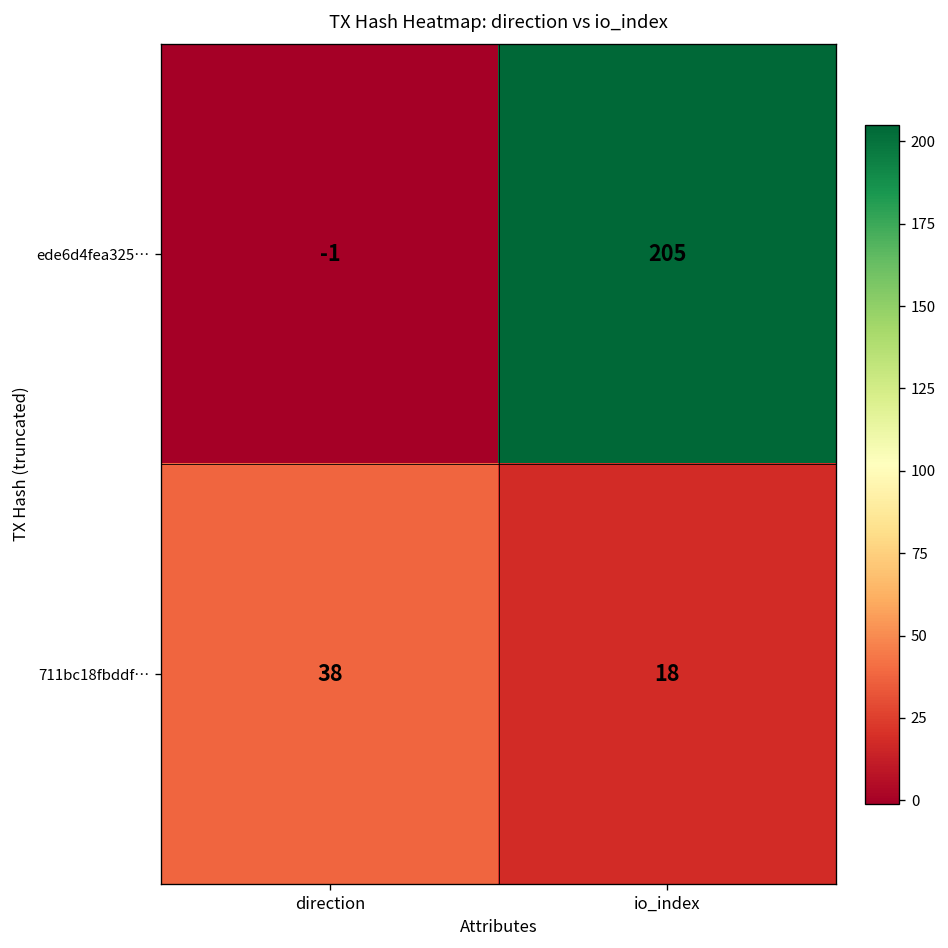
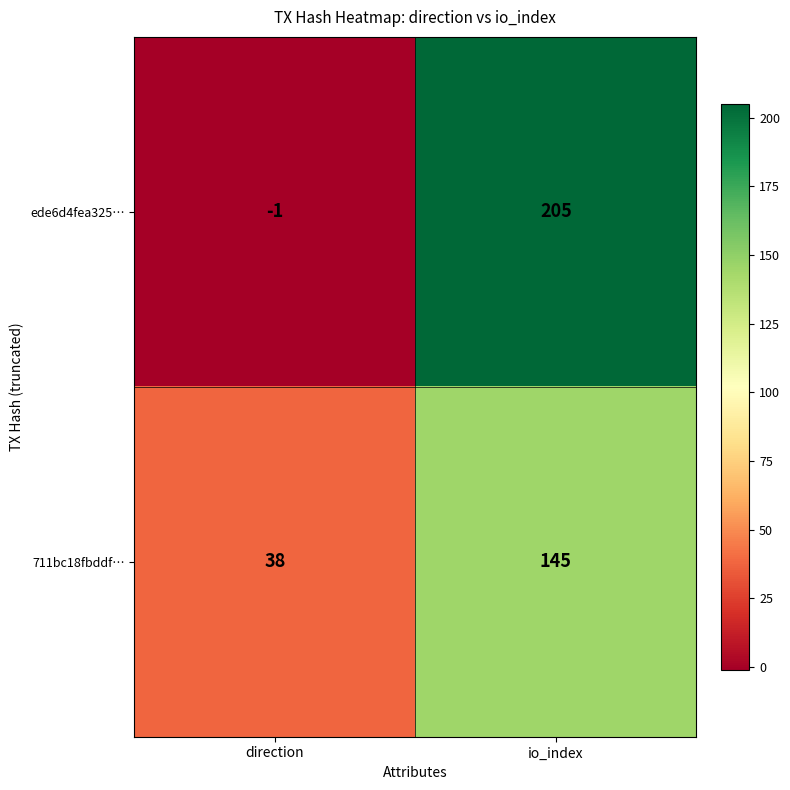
711bc18fbddf…, io_index: 18 -> 145
